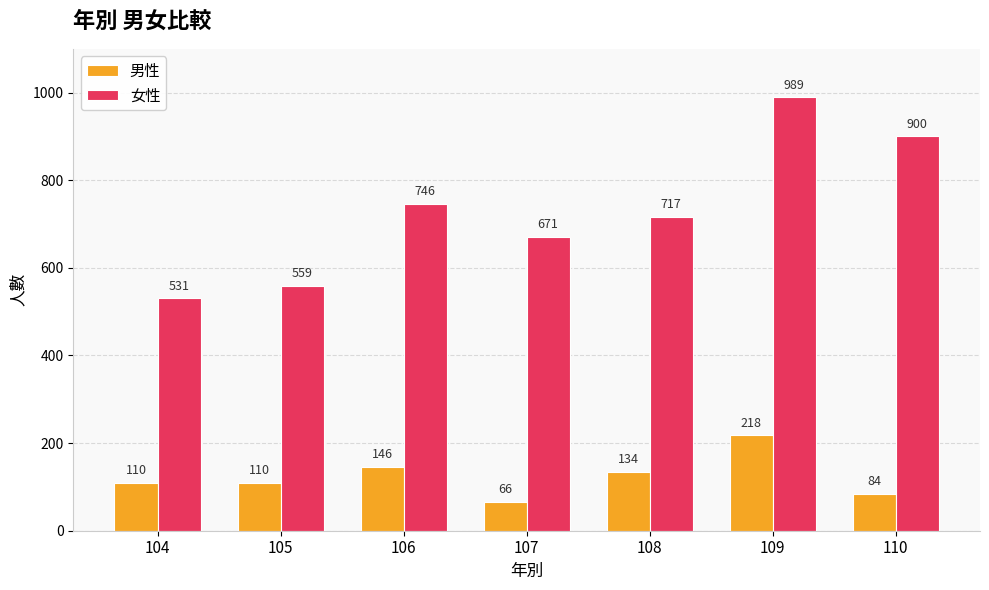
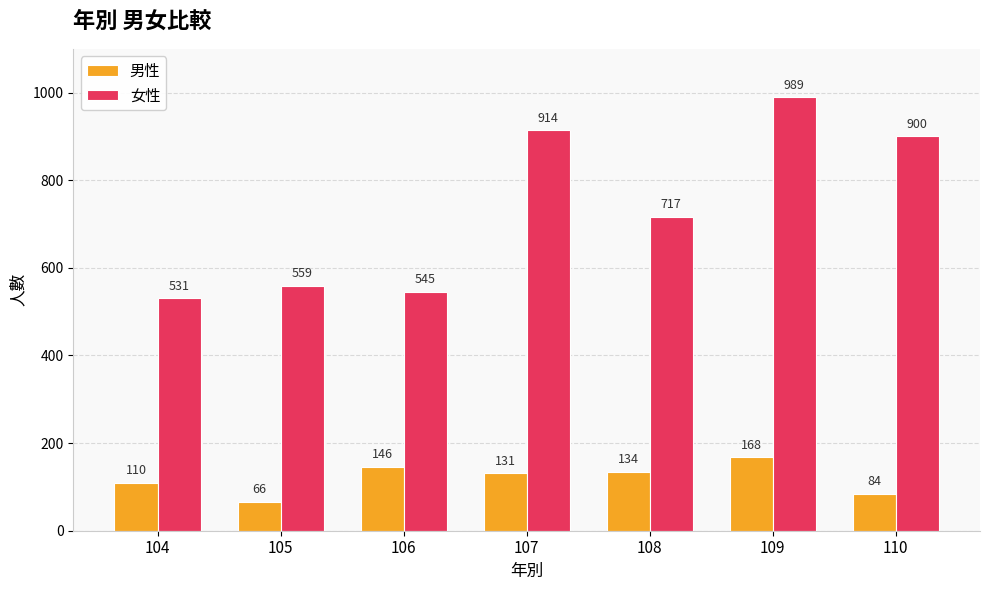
男性, 105: 110 -> 66
女性, 106: 746 -> 545
男性, 107: 66 -> 131
女性, 107: 671 -> 914
男性, 109: 218 -> 168
